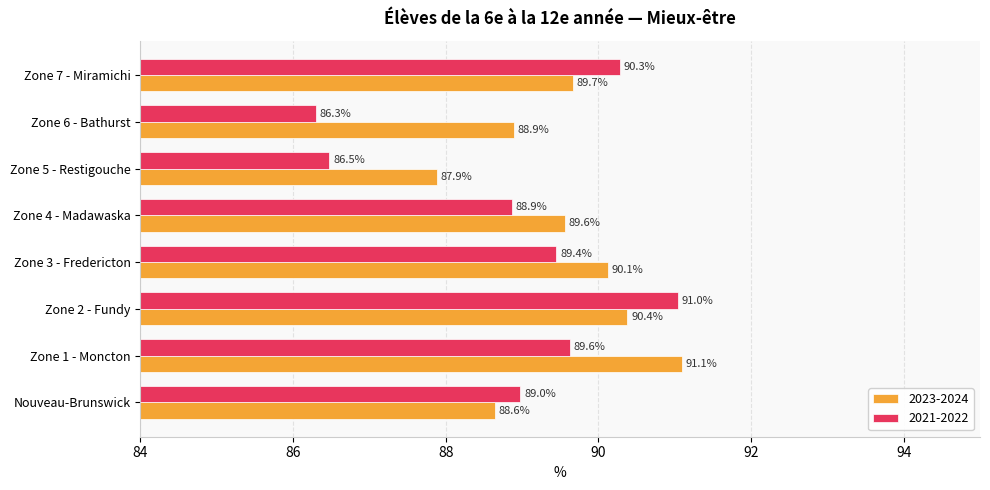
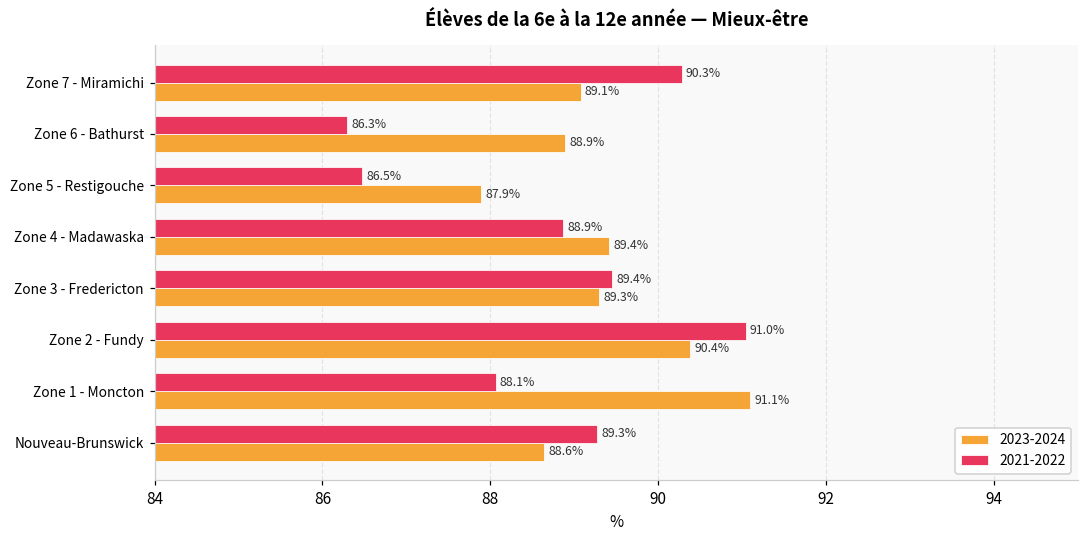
2023-2024, Zone 7 - Miramichi: 89.7% -> 89.1%
2023-2024, Zone 4 - Madawaska: 89.6% -> 89.4%
2023-2024, Zone 3 - Fredericton: 90.1% -> 89.3%
2021-2022, Zone 1 - Moncton: 89.6% -> 88.1%
2021-2022, Nouveau-Brunswick: 89.0% -> 89.3%
